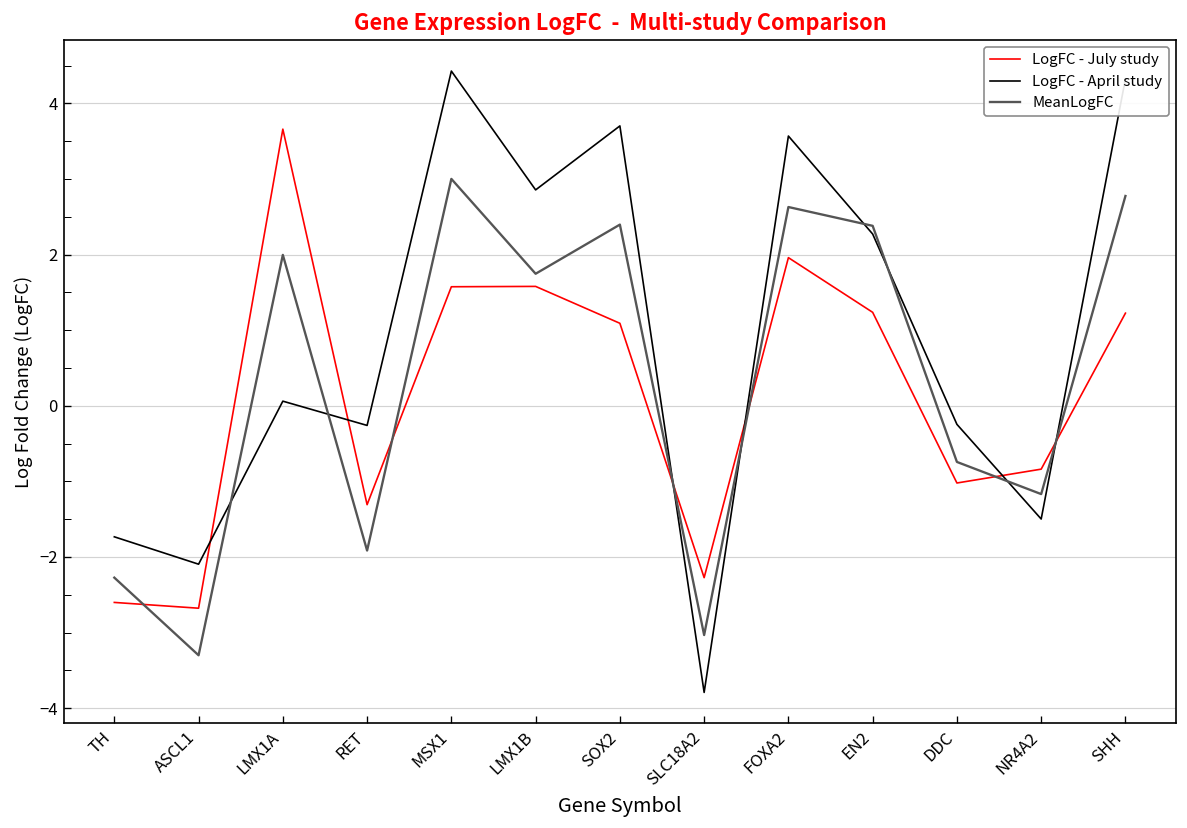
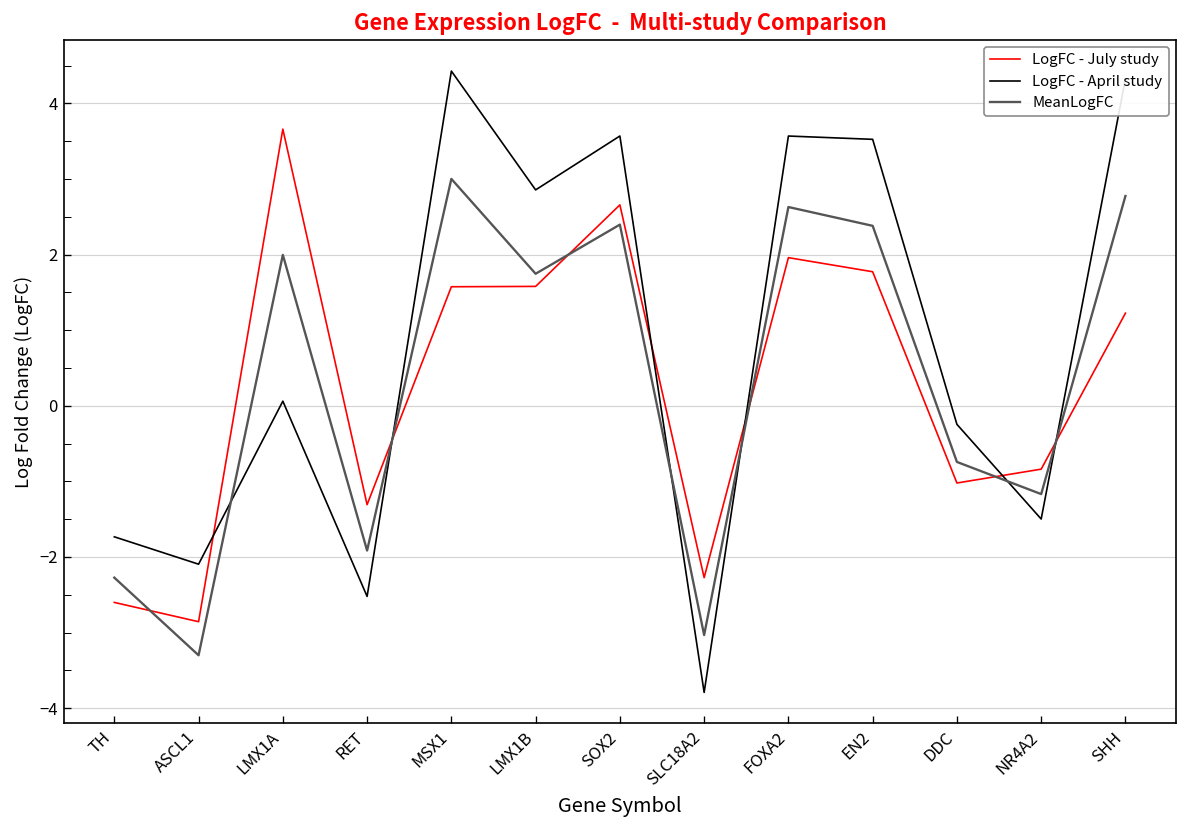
LogFC - July study, ASCL1: -2.7 -> -2.9
LogFC - April study, RET: -0.3 -> -2.5
LogFC - July study, SOX2: 1.1 -> 2.7
LogFC - April study, SOX2: 3.7 -> 3.6
LogFC - July study, EN2: 1.2 -> 1.8
LogFC - April study, EN2: 2.3 -> 3.5
